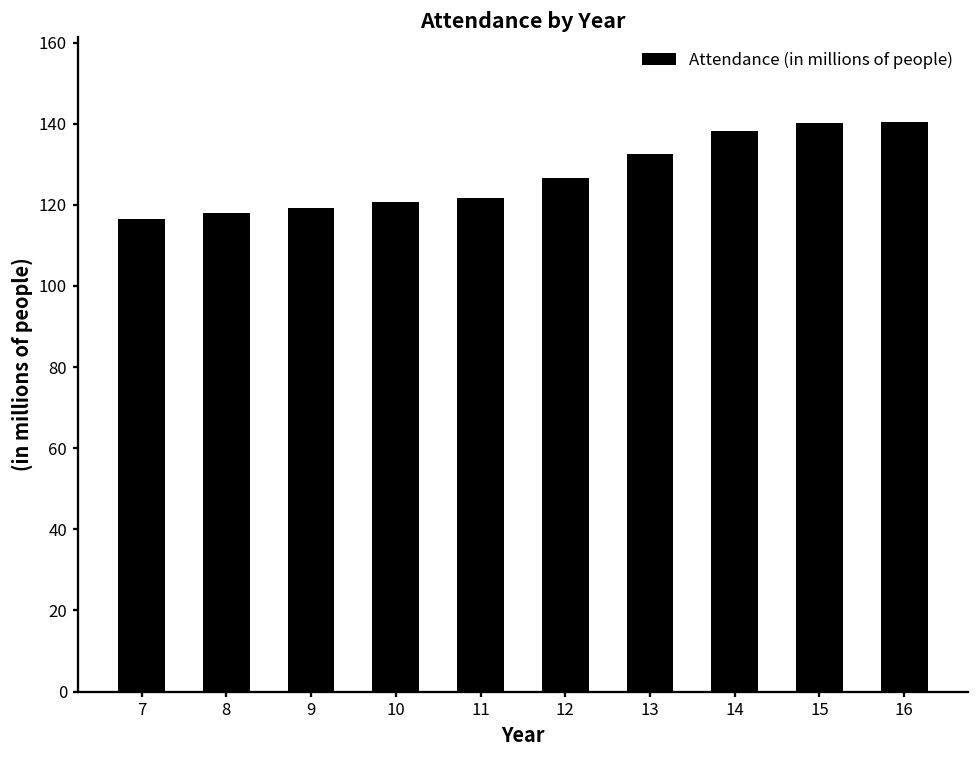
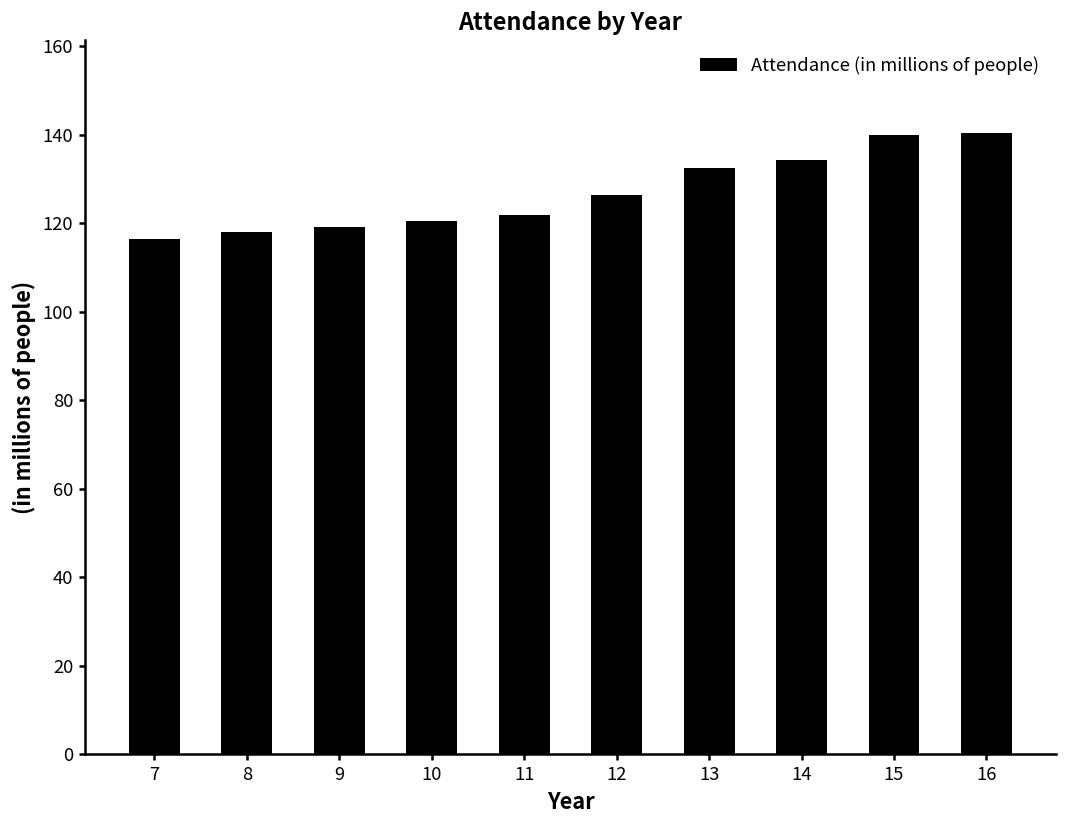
14: 138 -> 134
